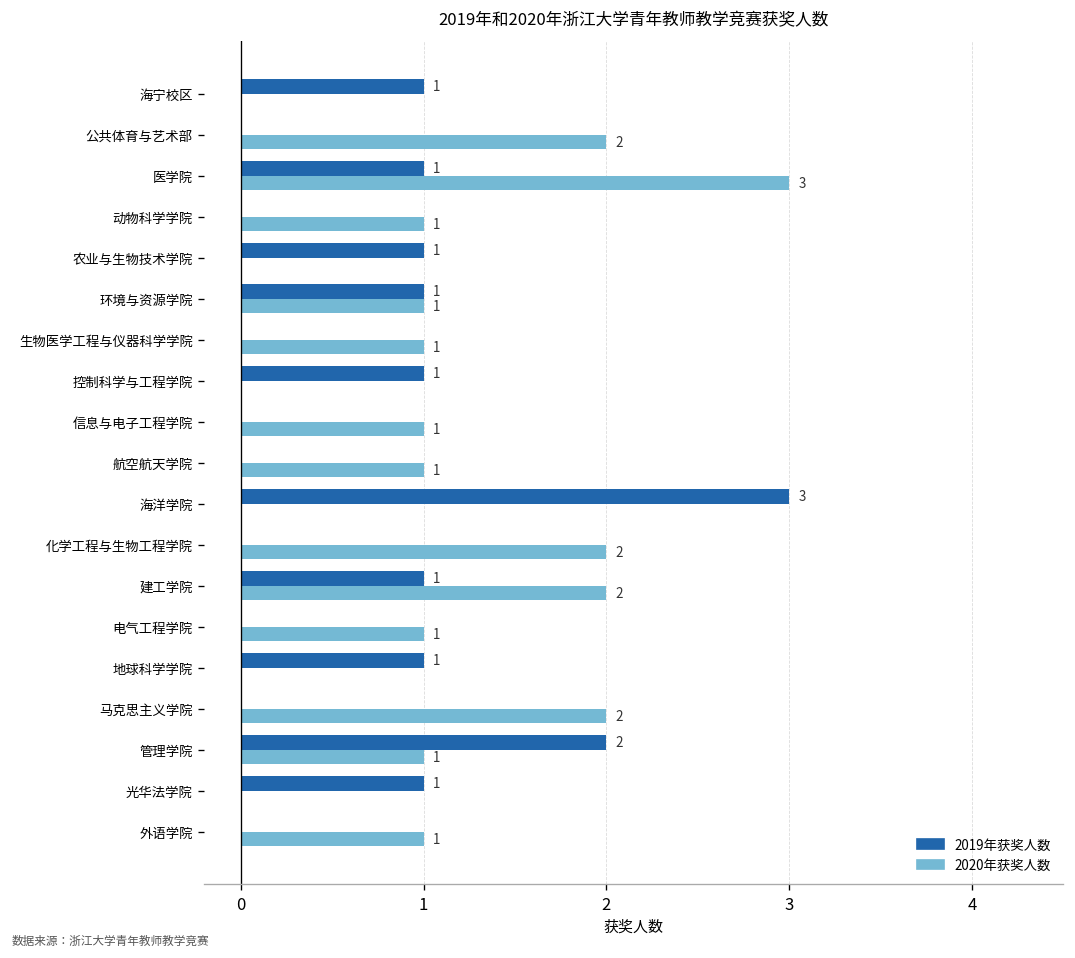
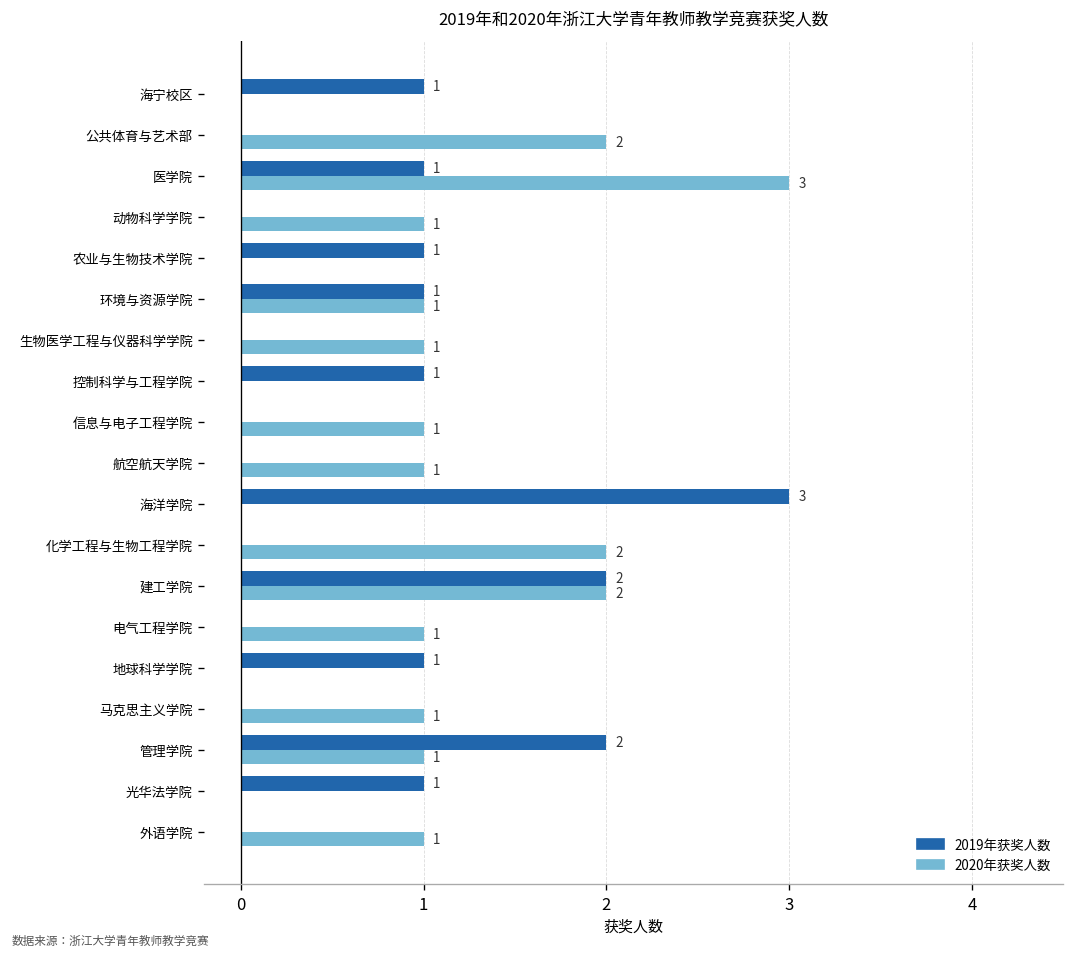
2019年获奖人数, 建工学院: 1 -> 2
2020年获奖人数, 马克思主义学院: 2 -> 1
